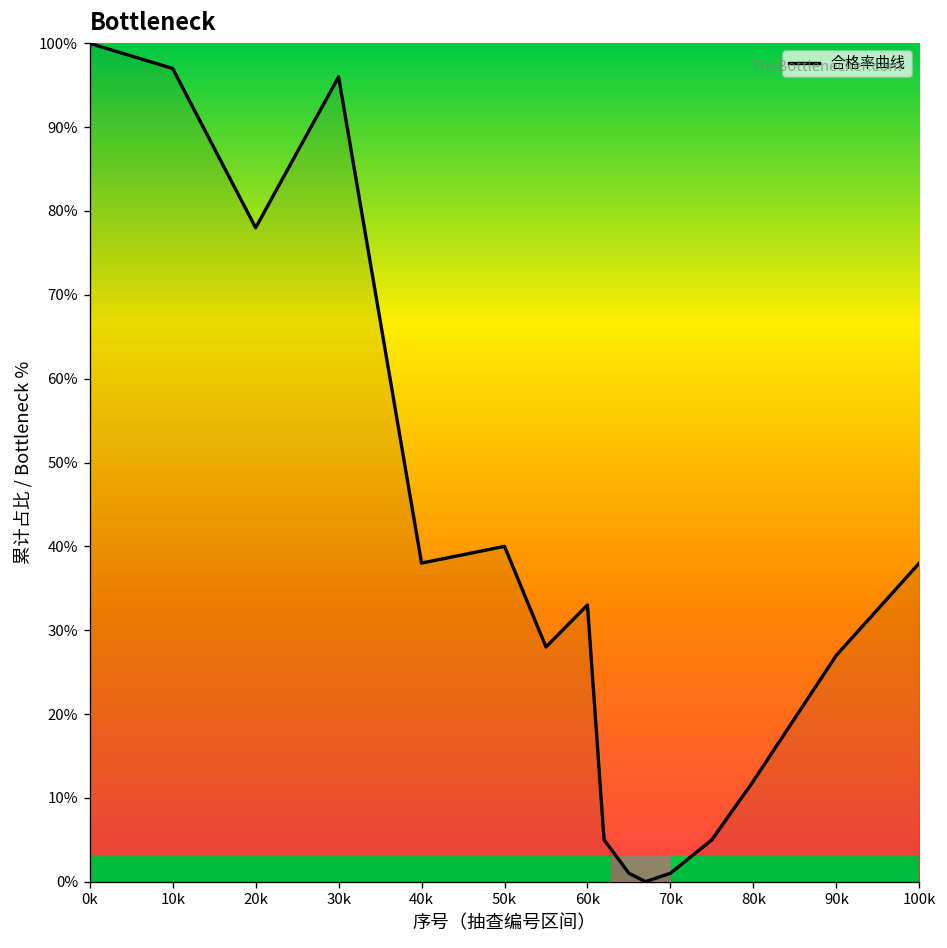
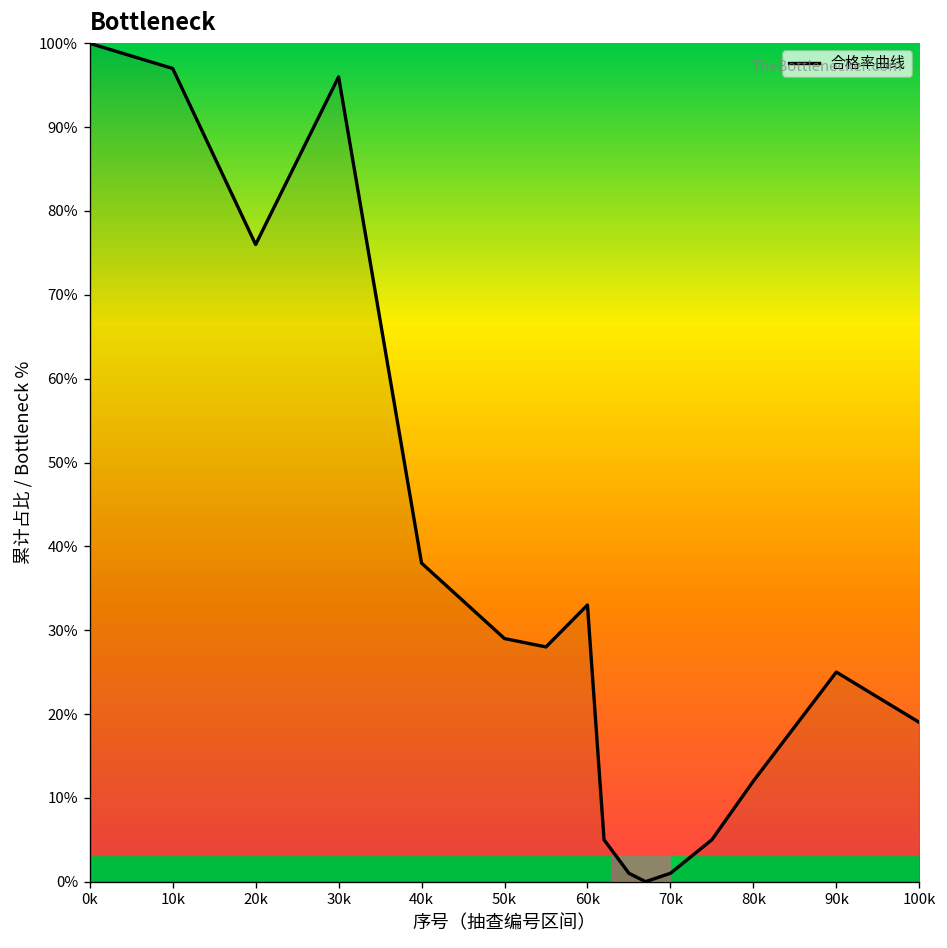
20k: 78% -> 76%
50k: 40% -> 29%
90k: 27% -> 25%
100k: 38% -> 19%
